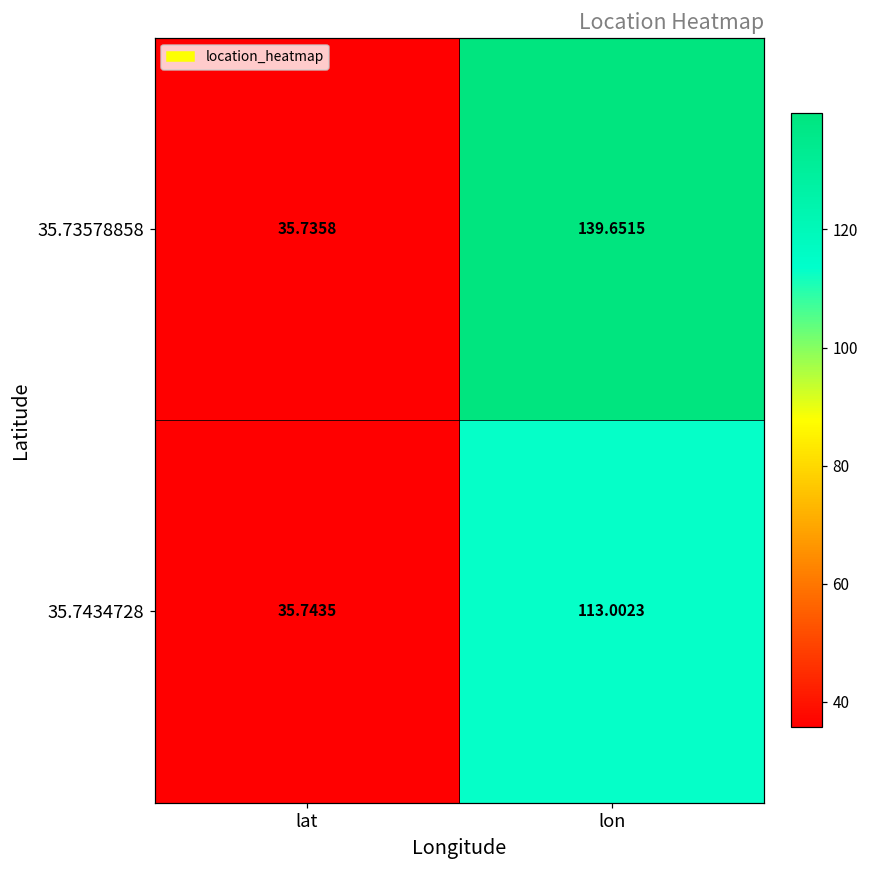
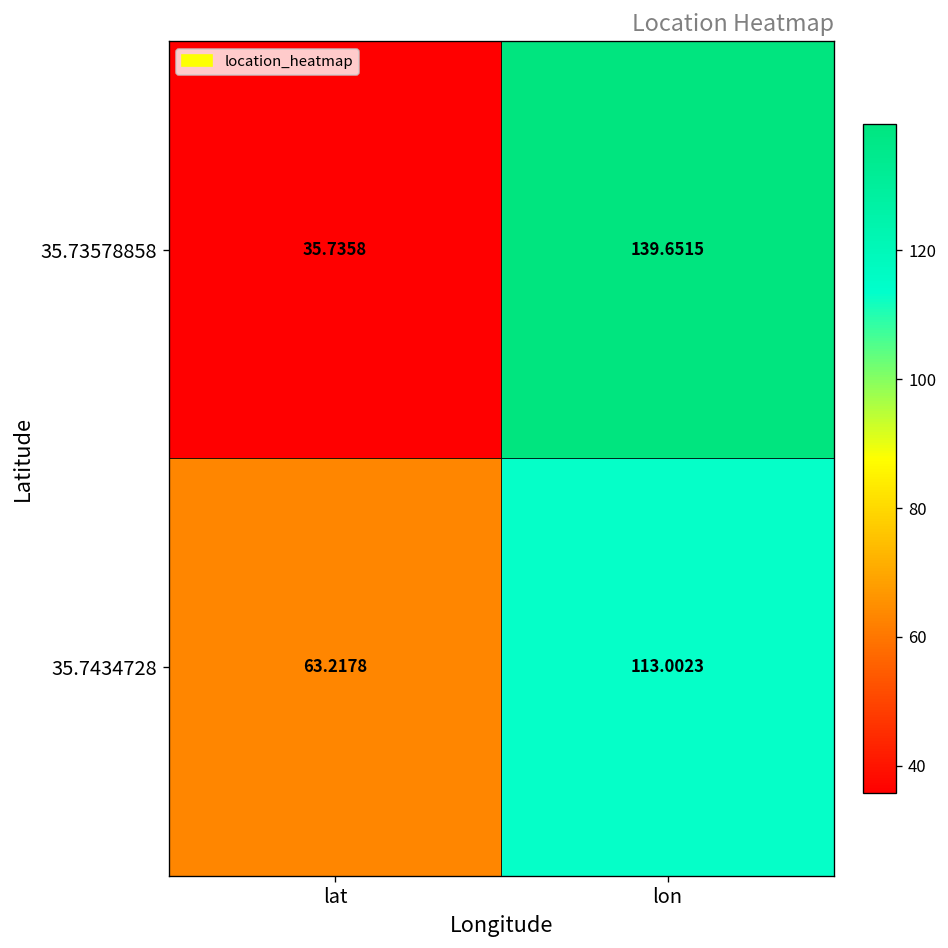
35.7434728, lat: 35.7435 -> 63.2178
